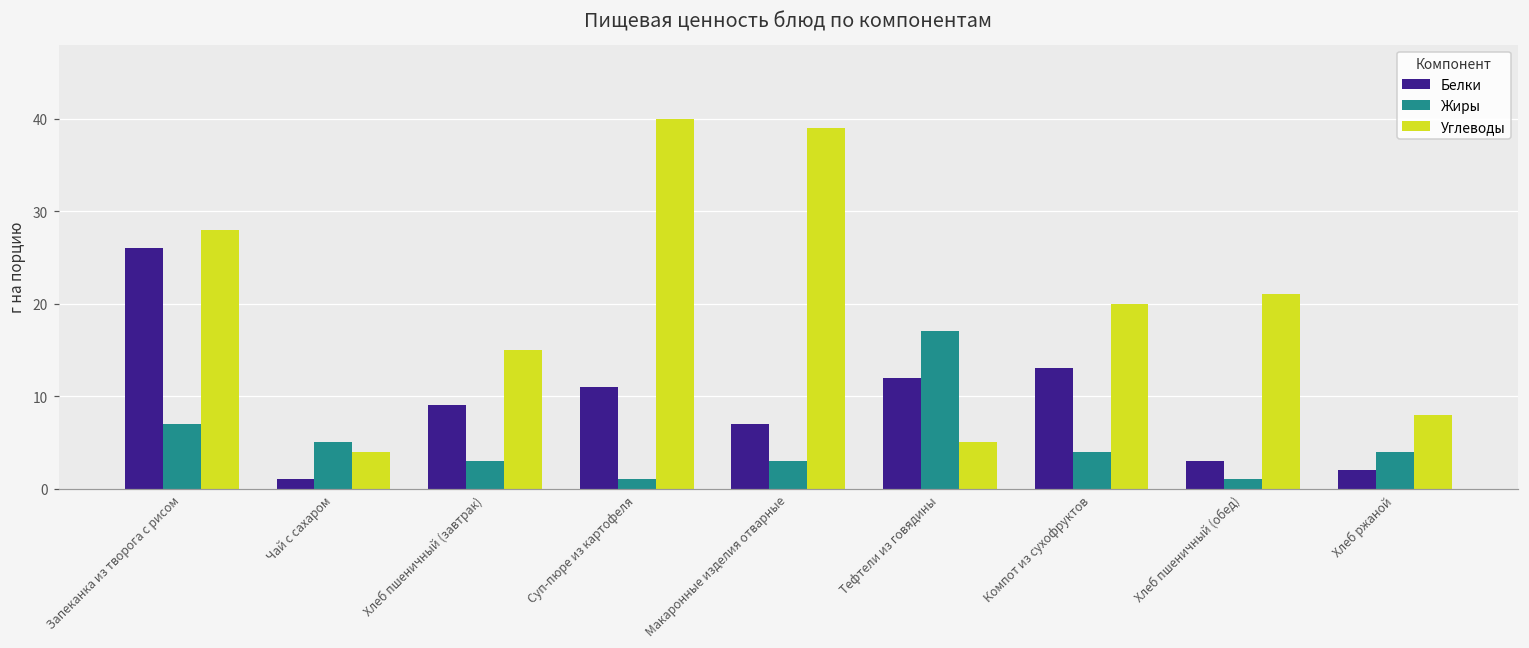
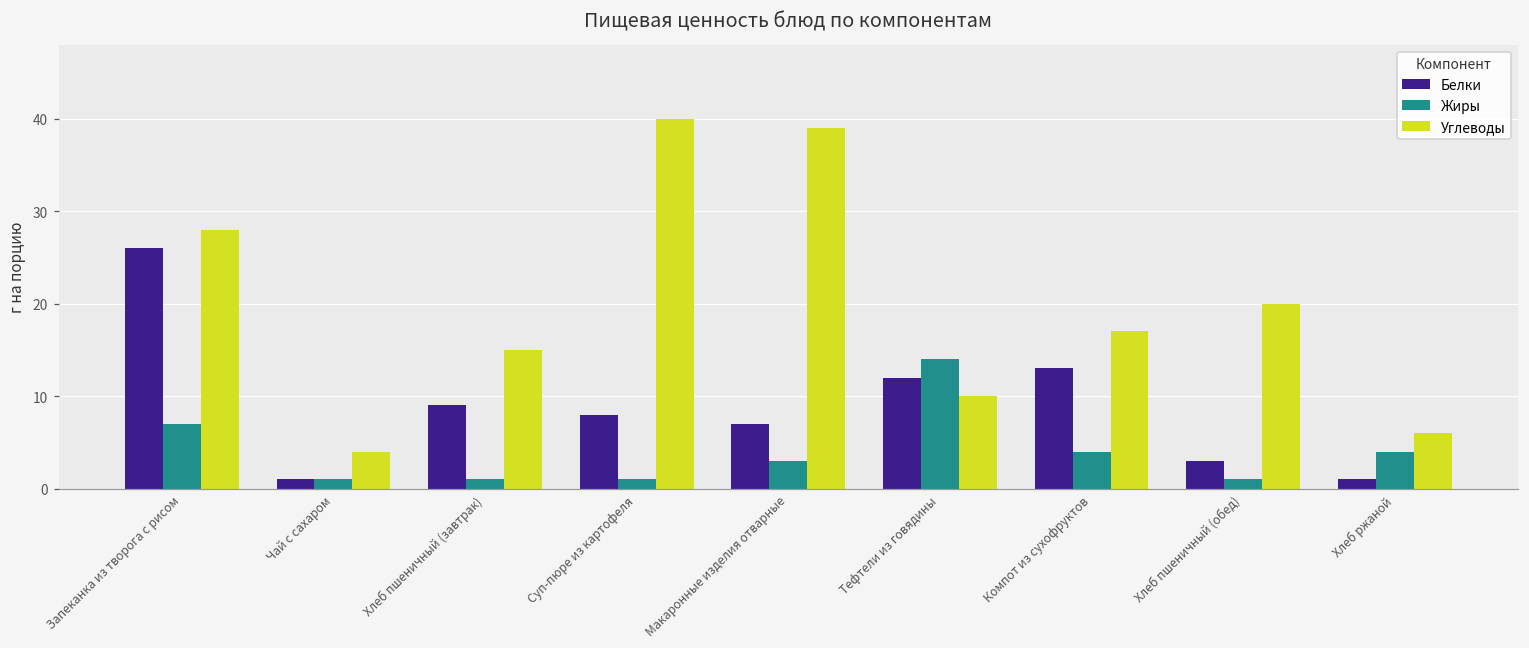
Жиры, Чай с сахаром: 5 -> 1
Жиры, Хлеб пшеничный (завтрак): 3 -> 1
Белки, Суп-пюре из картофеля: 11 -> 8
Жиры, Тефтели из говядины: 17 -> 14
Углеводы, Тефтели из говядины: 5 -> 10
Углеводы, Компот из сухофруктов: 20 -> 17
Углеводы, Хлеб пшеничный (обед): 21 -> 20
Белки, Хлеб ржаной: 2 -> 1
Углеводы, Хлеб ржаной: 8 -> 6
